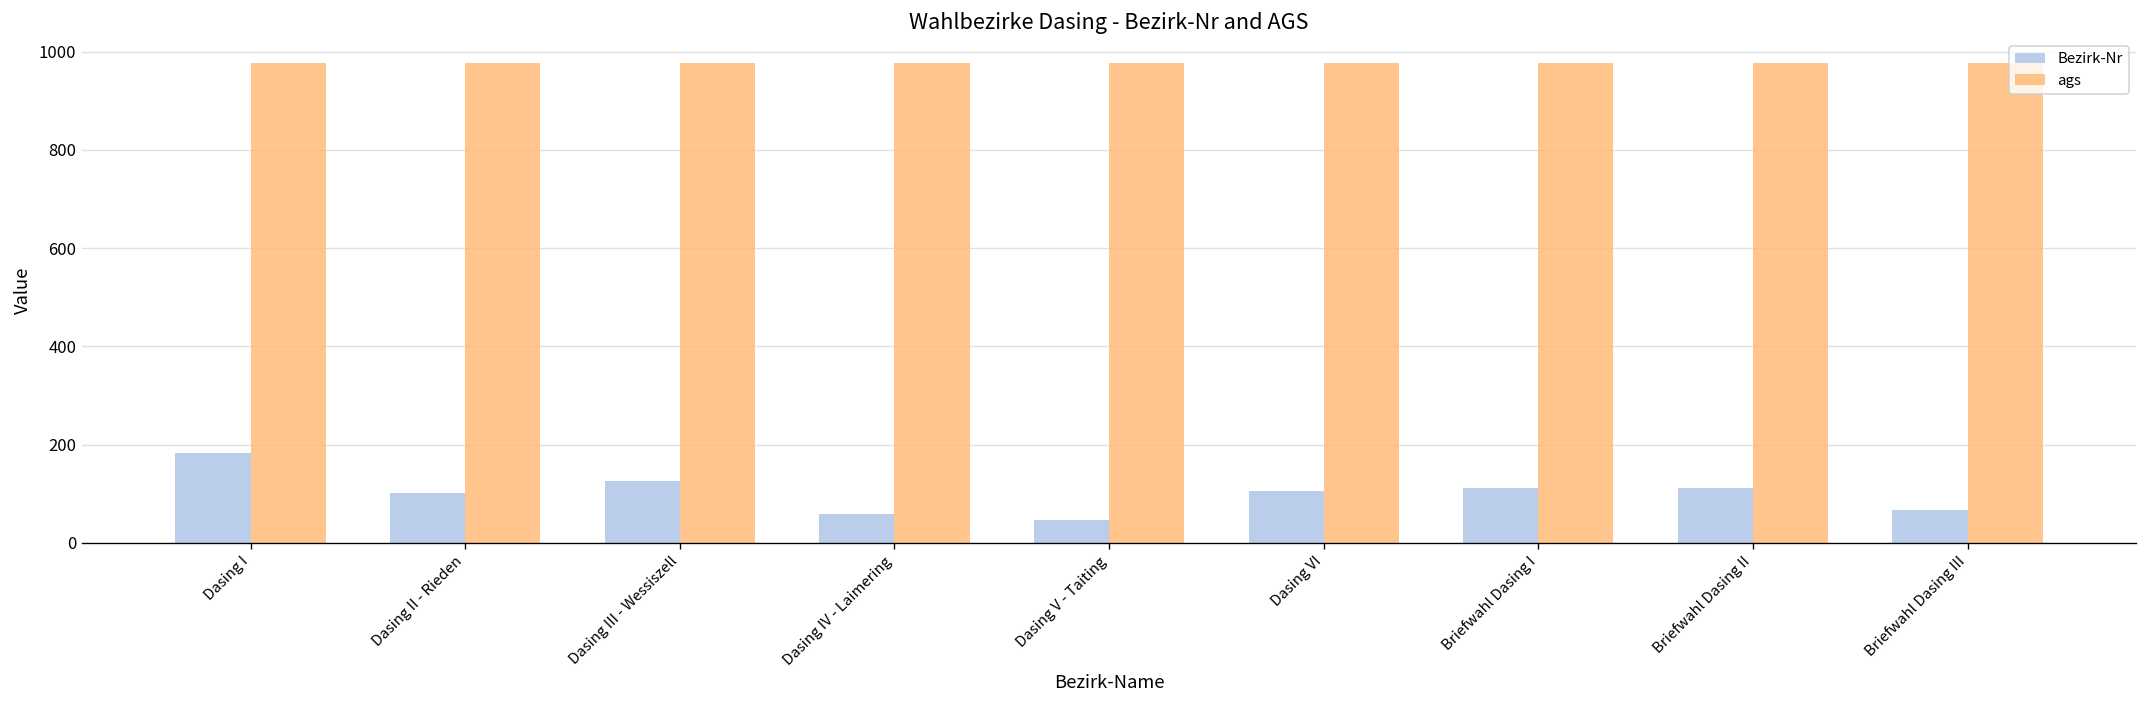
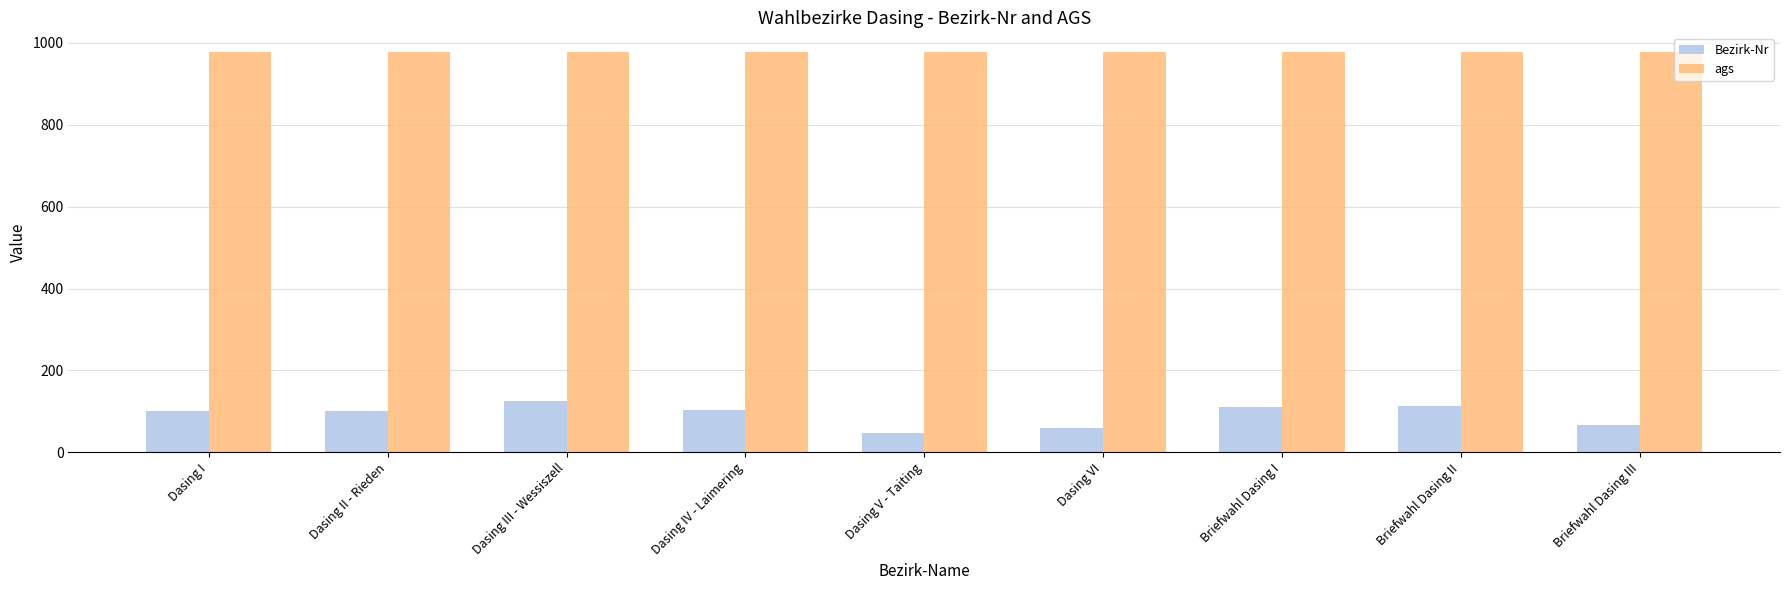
Bezirk-Nr, Dasing I: 180 -> 100
Bezirk-Nr, Dasing IV - Laimering: 60 -> 100
Bezirk-Nr, Dasing VI: 110 -> 60
